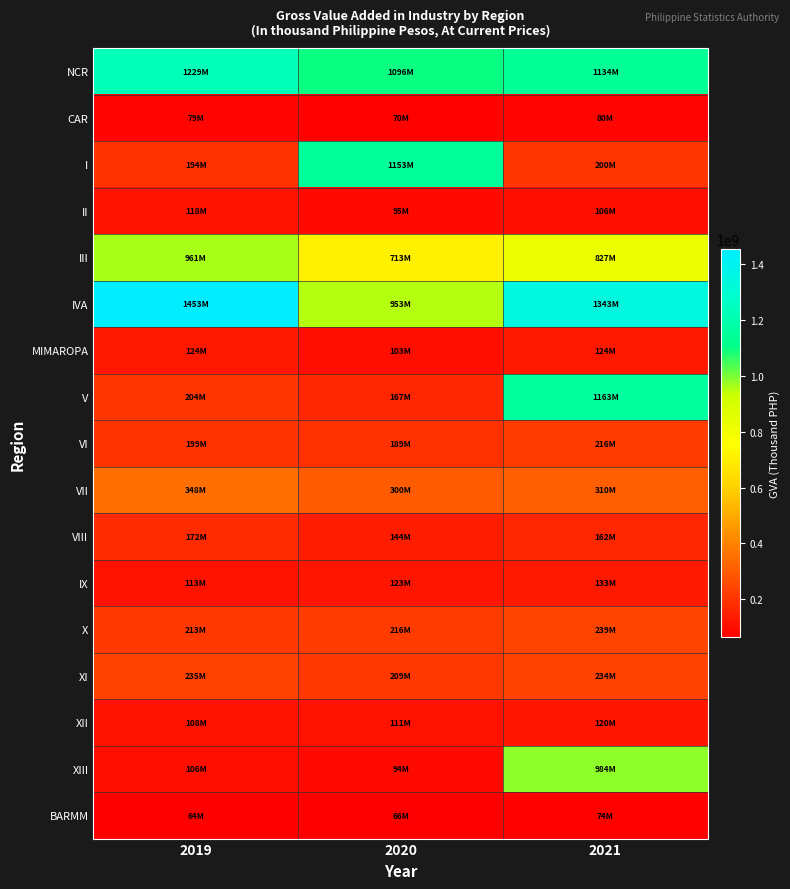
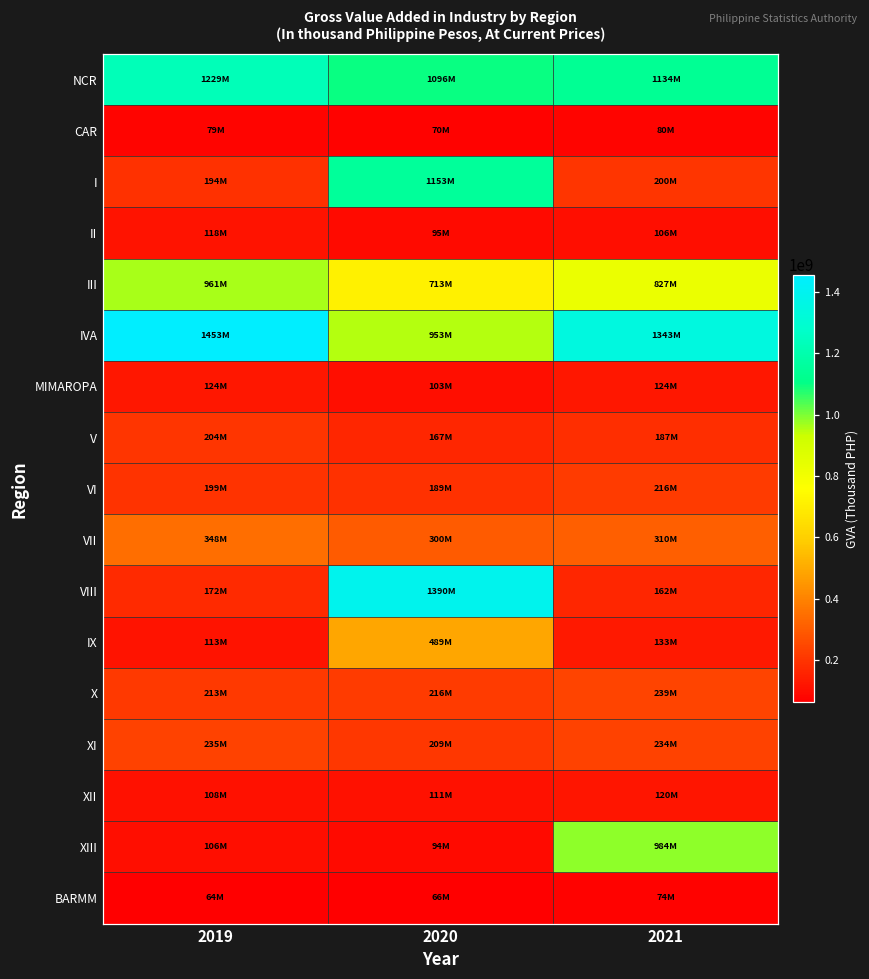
V, 2021: 1163M -> 187M
VIII, 2020: 144M -> 1390M
IX, 2020: 123M -> 489M
